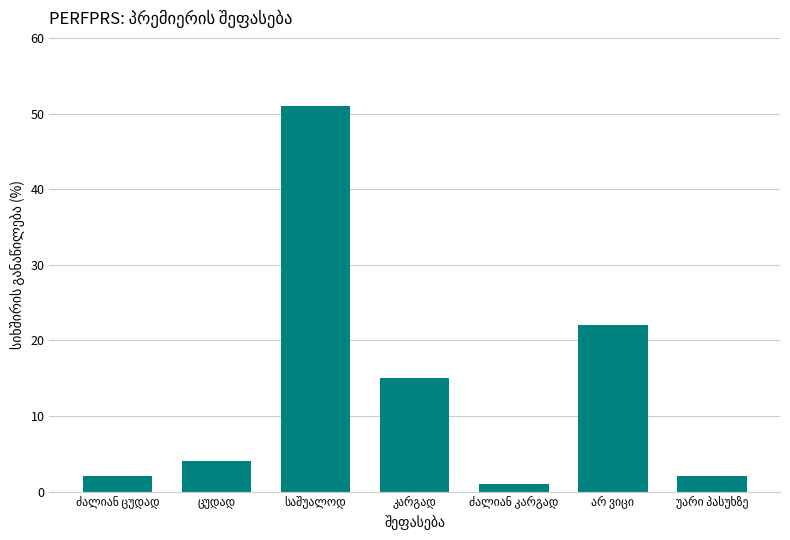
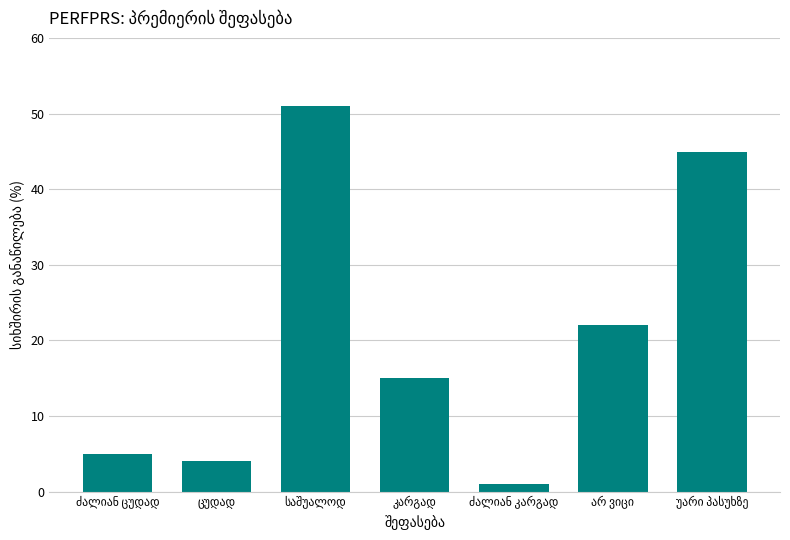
ძალიან ცუდად: 2 -> 5
უარი პასუხზე: 2 -> 45
